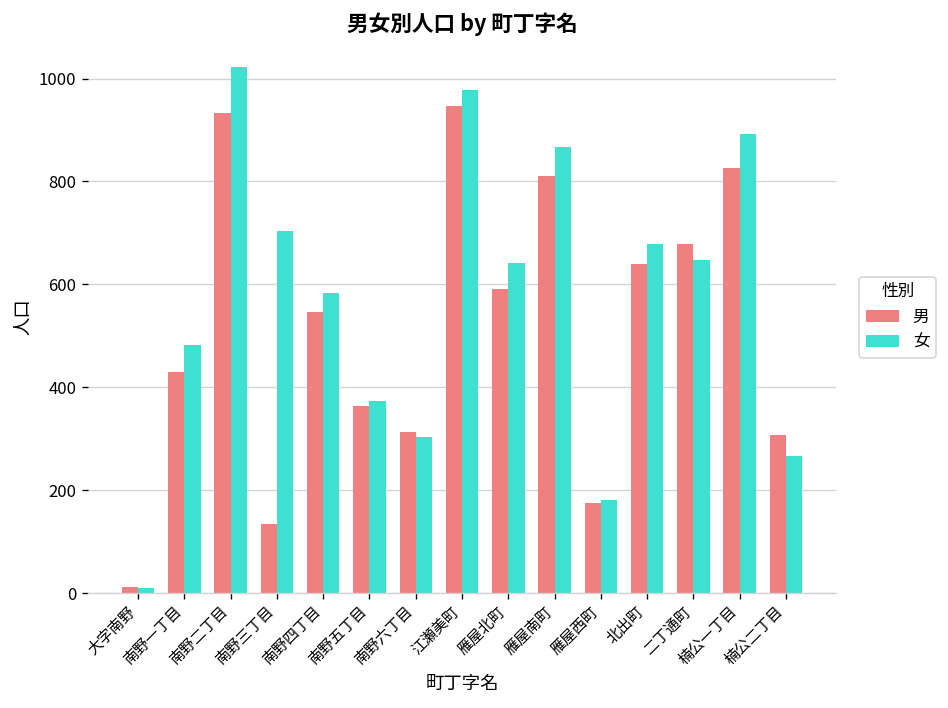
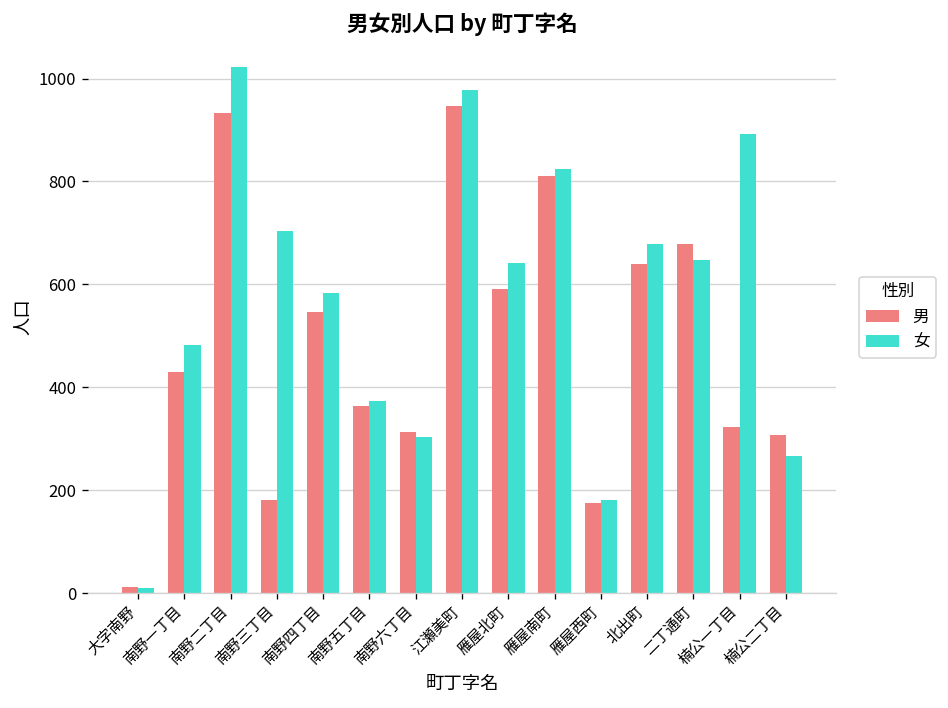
男, 南野三丁目: 130 -> 180
女, 雁屋南町: 870 -> 820
男, 楠公一丁目: 830 -> 320
